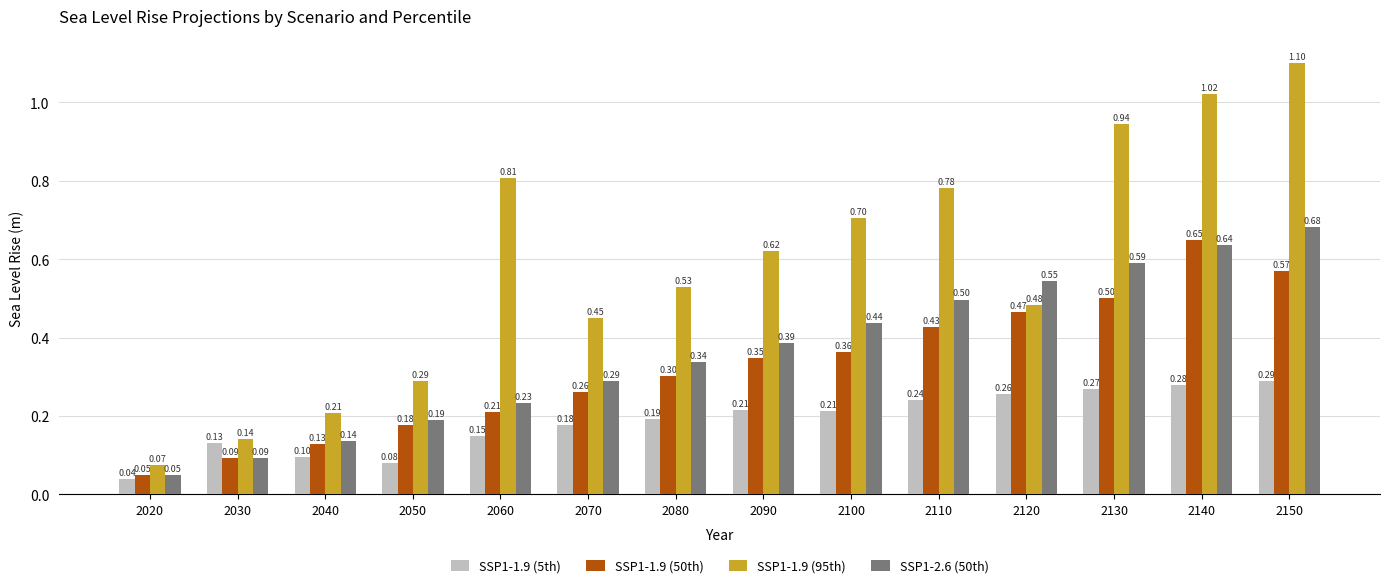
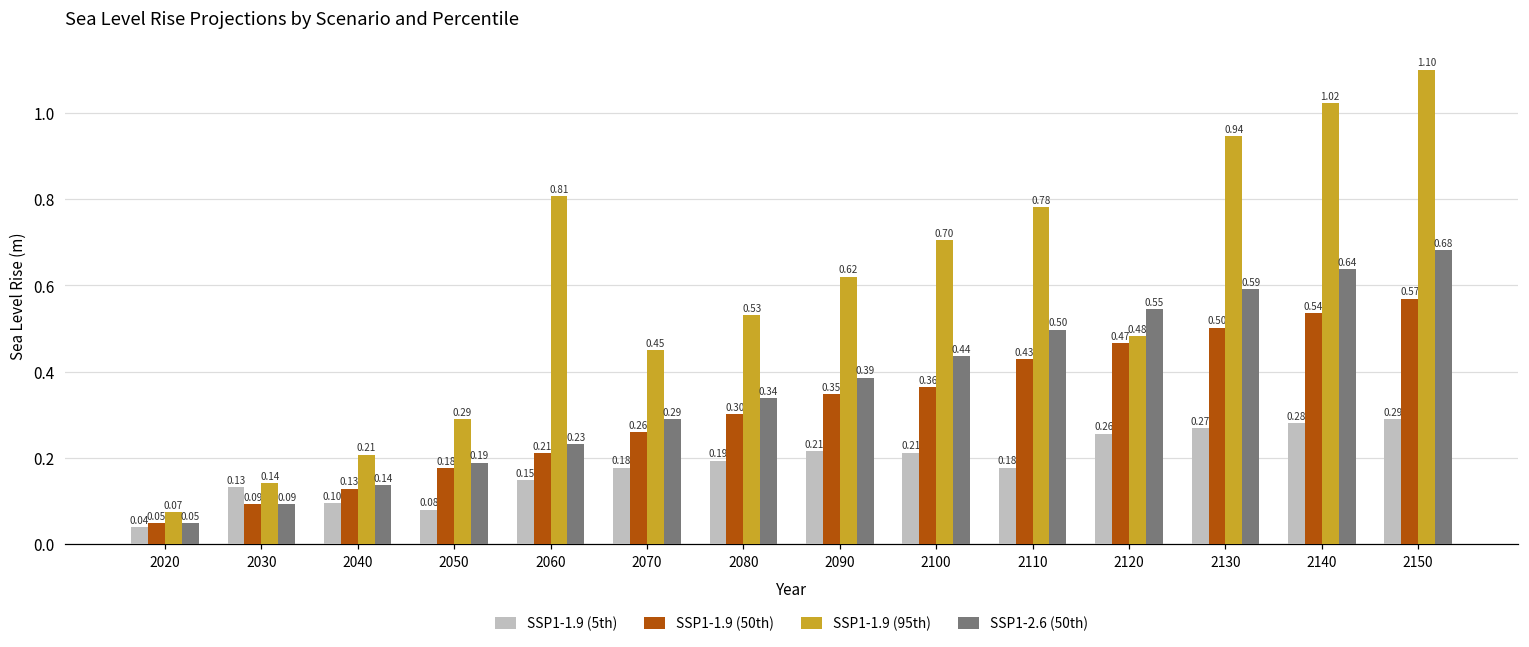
SSP1-1.9 (5th), 2110: 0.24 -> 0.18
SSP1-1.9 (50th), 2140: 0.65 -> 0.54
